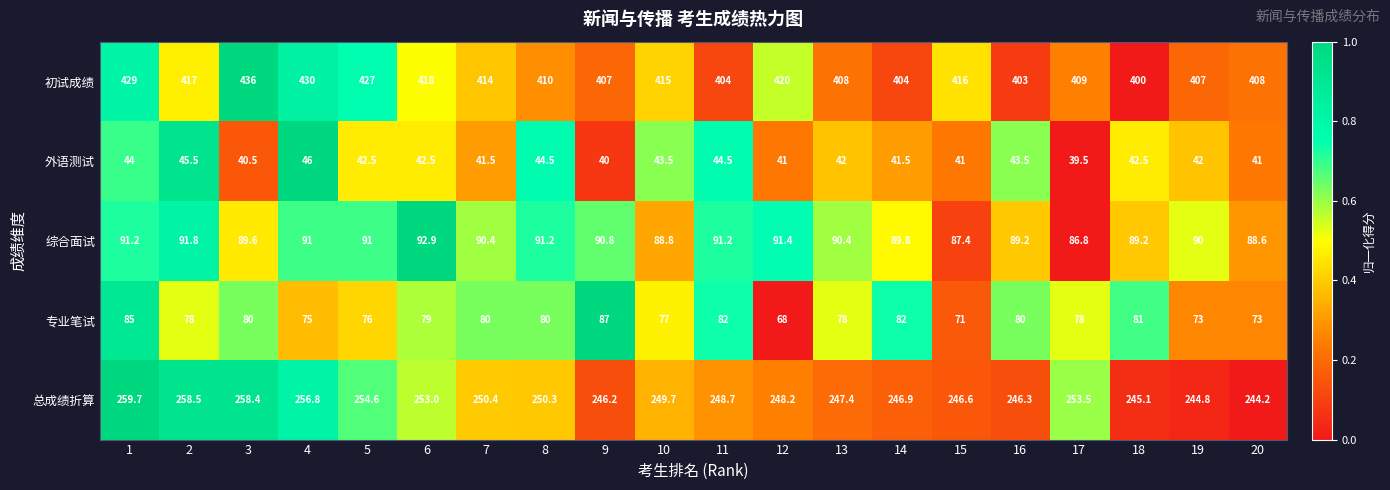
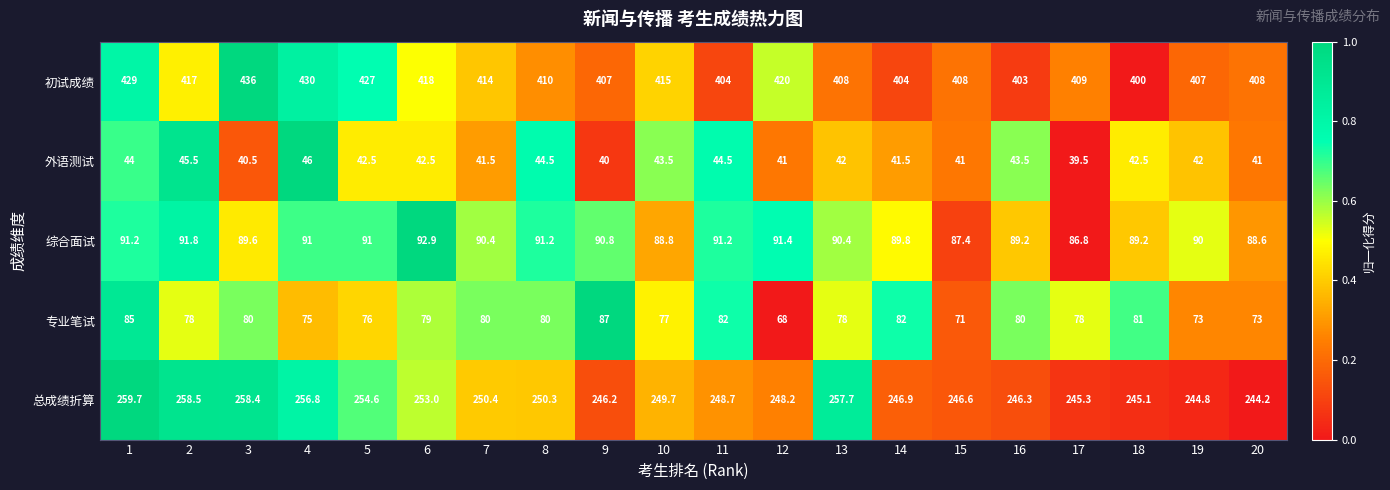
初试成绩, 15: 416 -> 408
总成绩折算, 13: 247.4 -> 257.7
总成绩折算, 17: 253.5 -> 245.3
